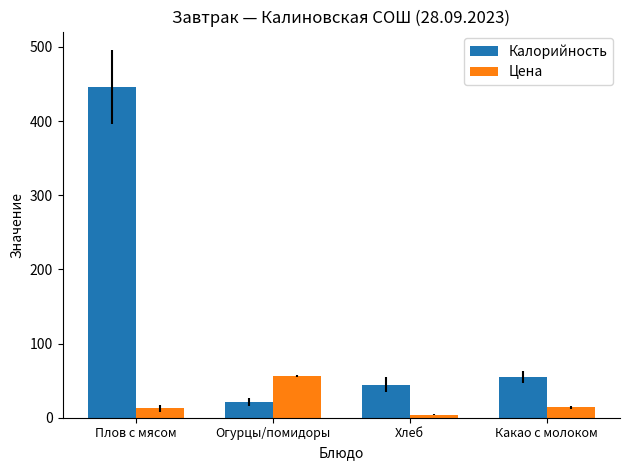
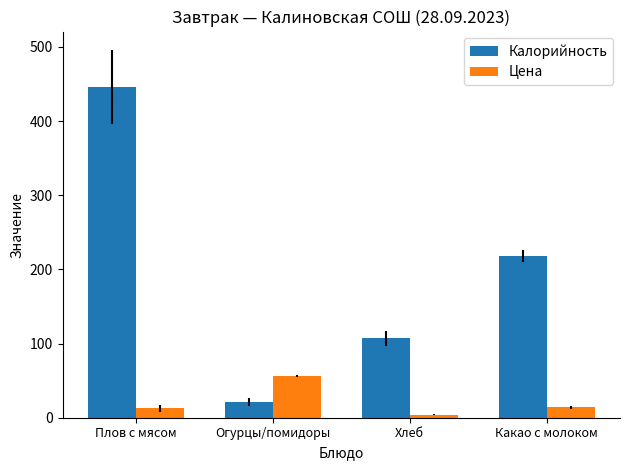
Калорийность, Хлеб: 40 -> 110
Калорийность, Какао с молоком: 60 -> 220
